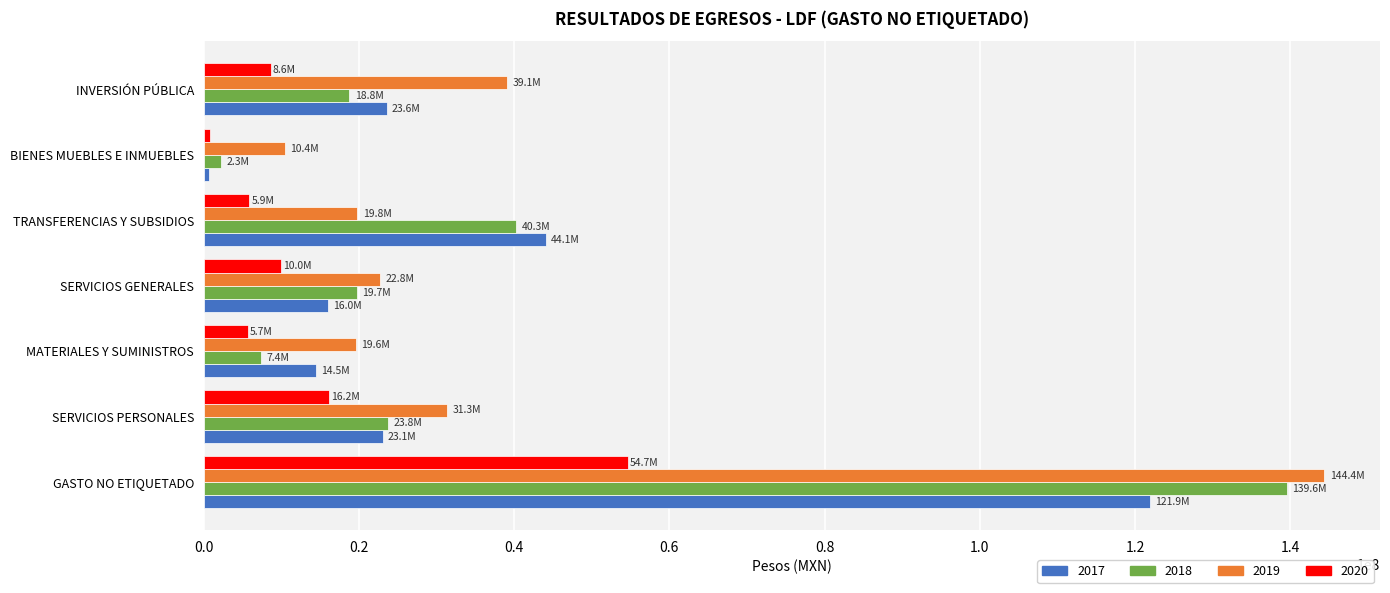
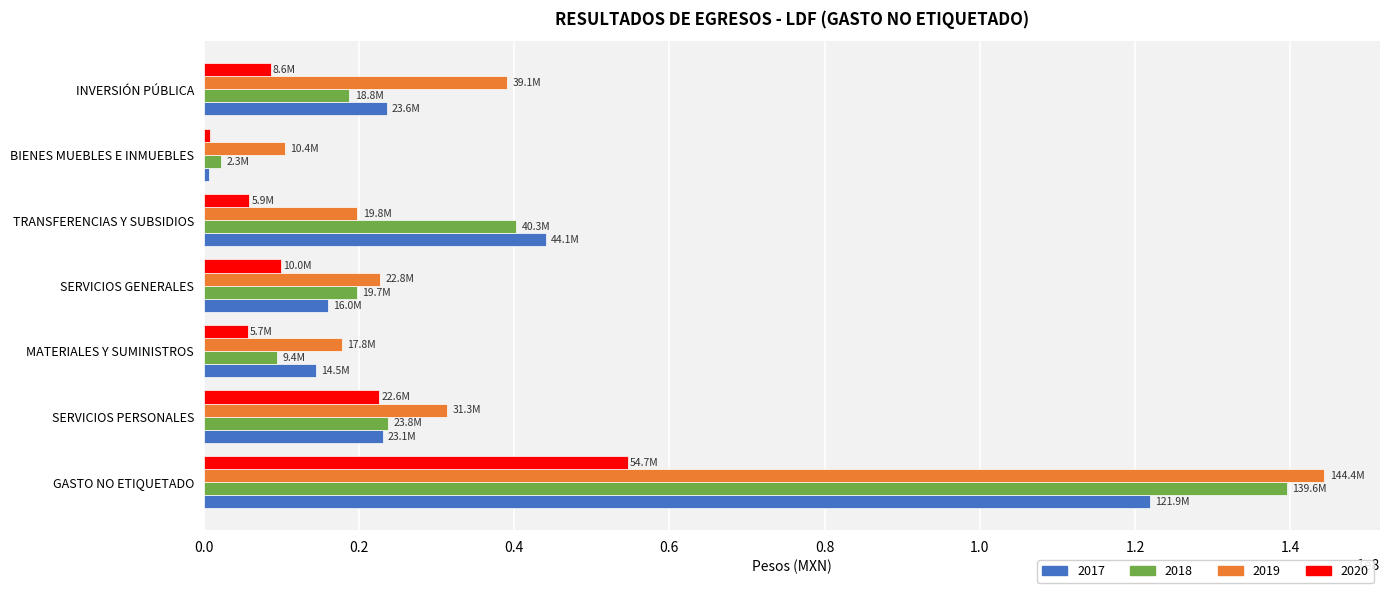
2019, MATERIALES Y SUMINISTROS: 19.6M -> 17.8M
2018, MATERIALES Y SUMINISTROS: 7.4M -> 9.4M
2020, SERVICIOS PERSONALES: 16.2M -> 22.6M
